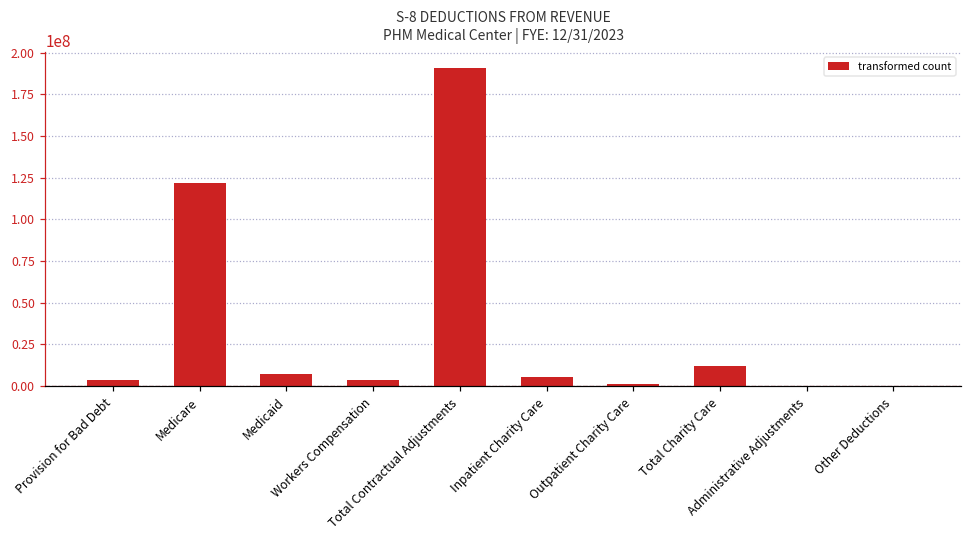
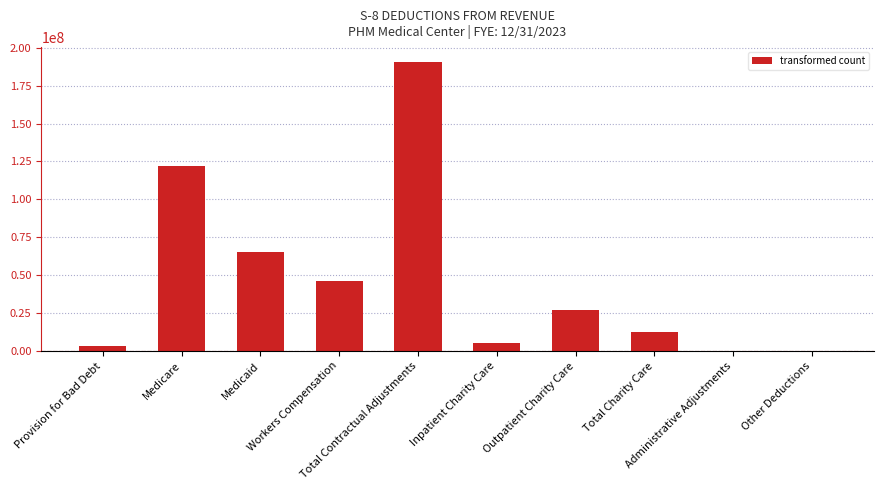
Medicaid: 7000000 -> 65000000
Workers Compensation: 4000000 -> 46000000
Outpatient Charity Care: 1000000 -> 27000000
